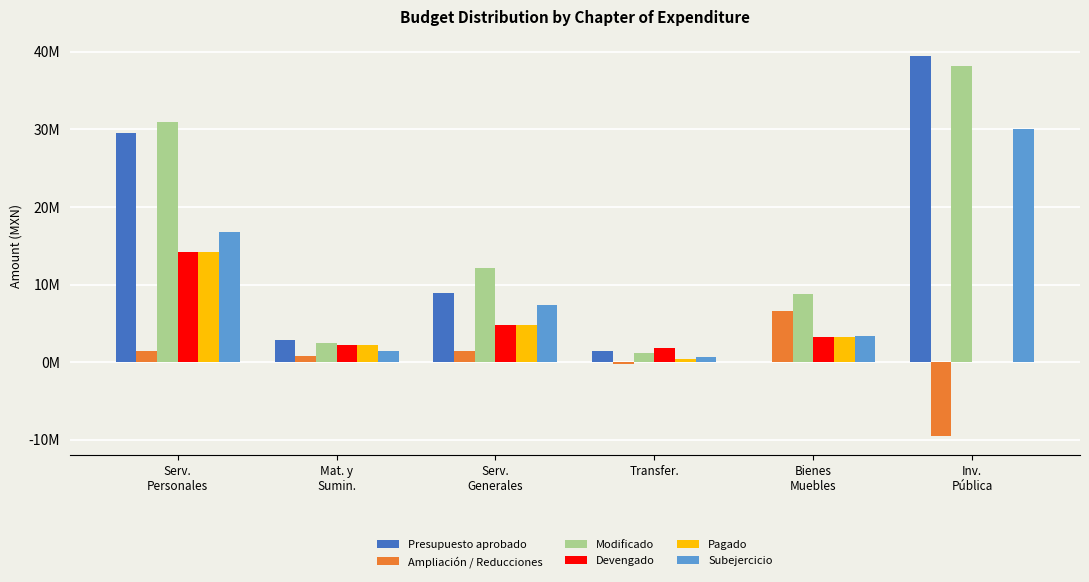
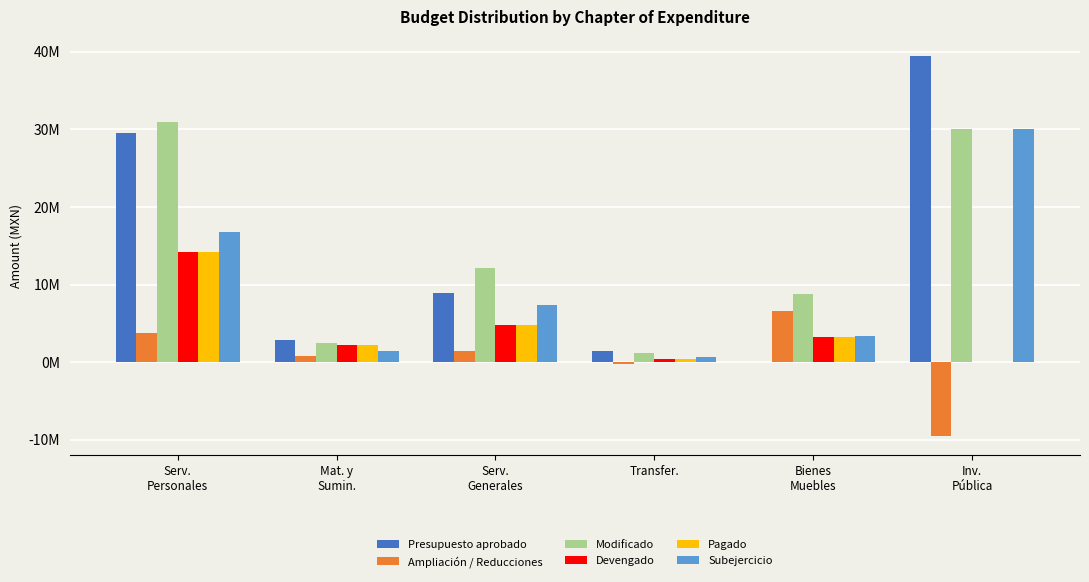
Ampliación / Reducciones, Serv. Personales: 1000000 -> 4000000
Devengado, Transfer.: 2000000 -> 0
Modificado, Inv. Pública: 38000000 -> 30000000
